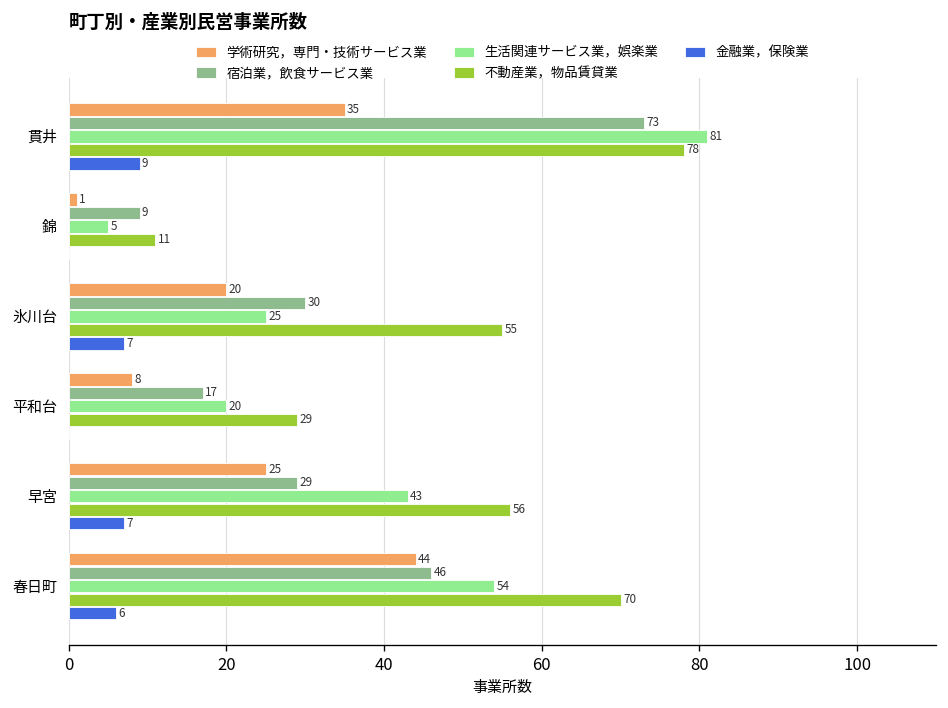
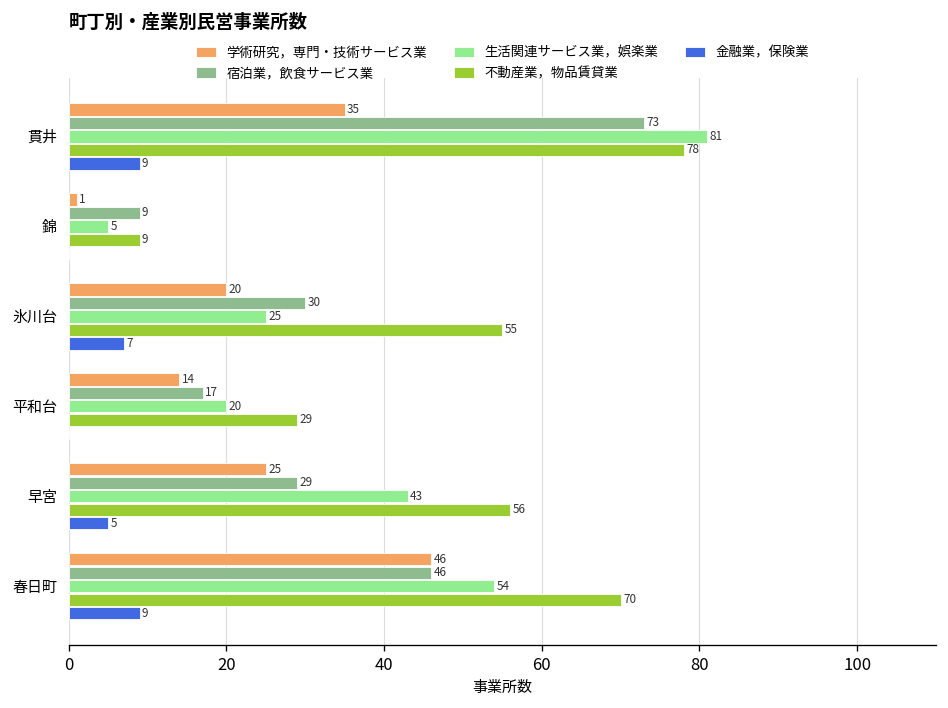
不動産業，物品賃貸業, 錦: 11 -> 9
学術研究，専門・技術サービス業, 平和台: 8 -> 14
金融業，保険業, 早宮: 7 -> 5
学術研究，専門・技術サービス業, 春日町: 44 -> 46
金融業，保険業, 春日町: 6 -> 9
